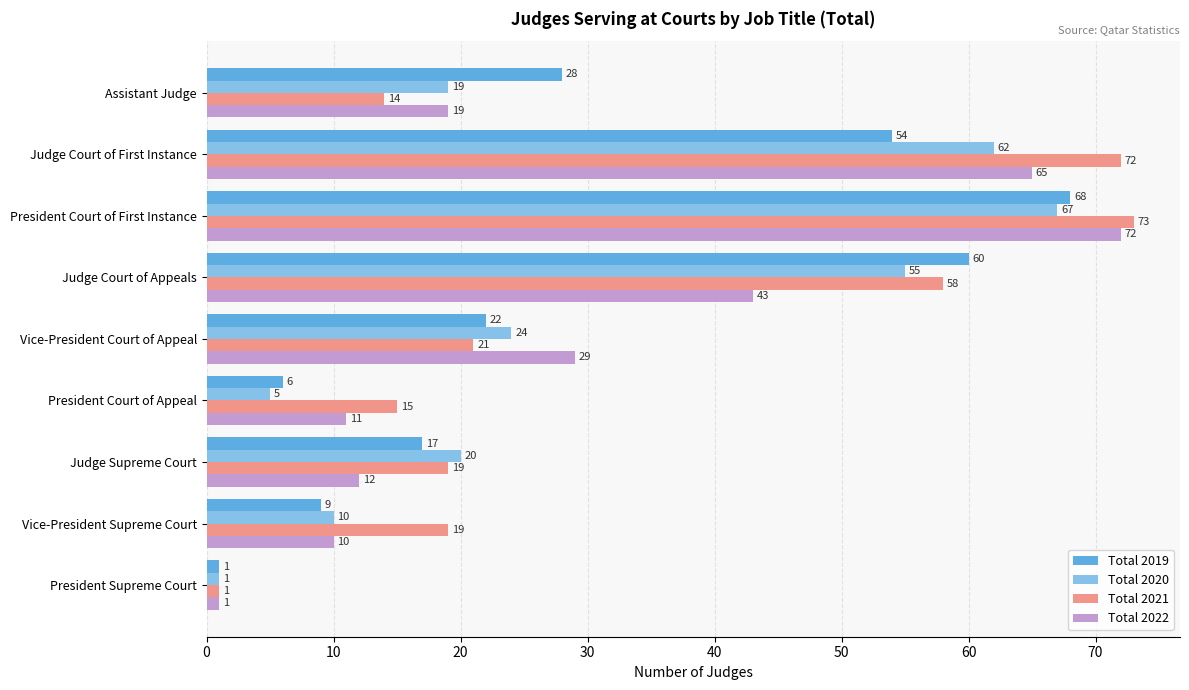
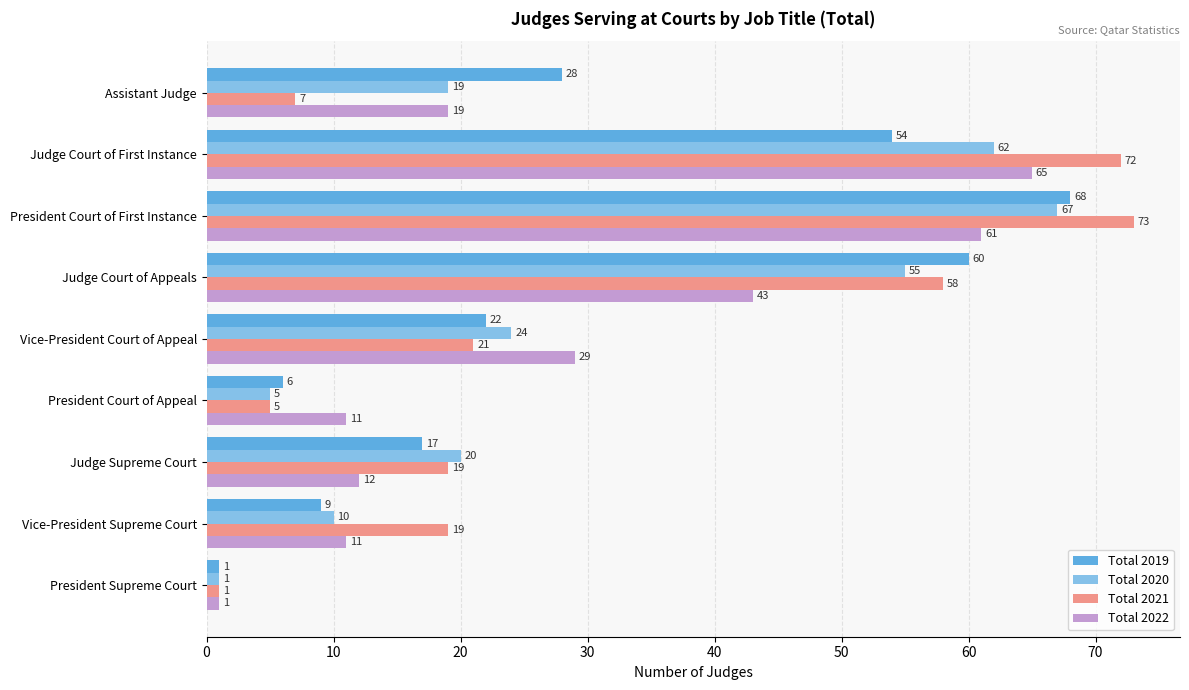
Total 2021, Assistant Judge: 14 -> 7
Total 2022, President Court of First Instance: 72 -> 61
Total 2021, President Court of Appeal: 15 -> 5
Total 2022, Vice-President Supreme Court: 10 -> 11
